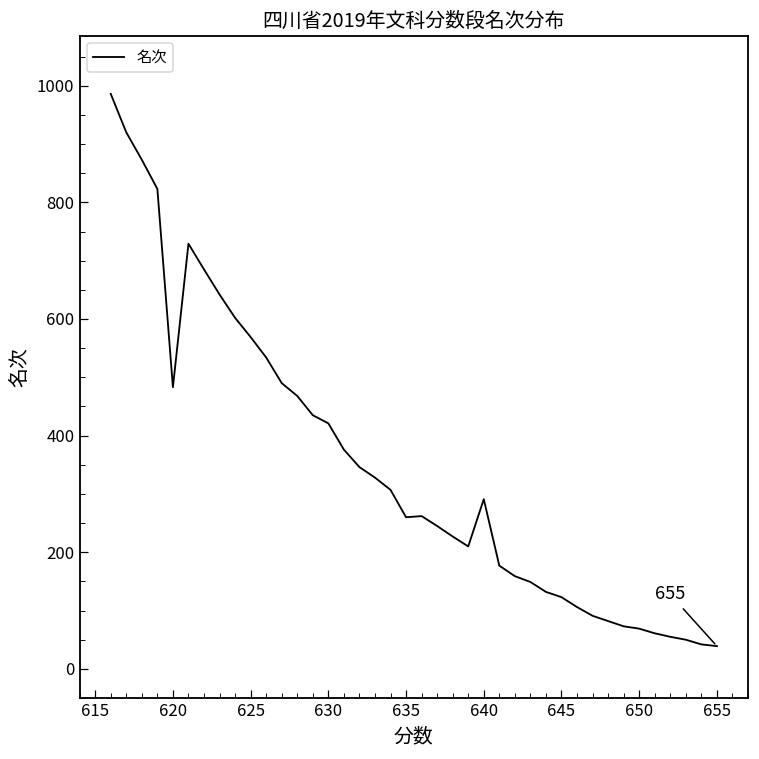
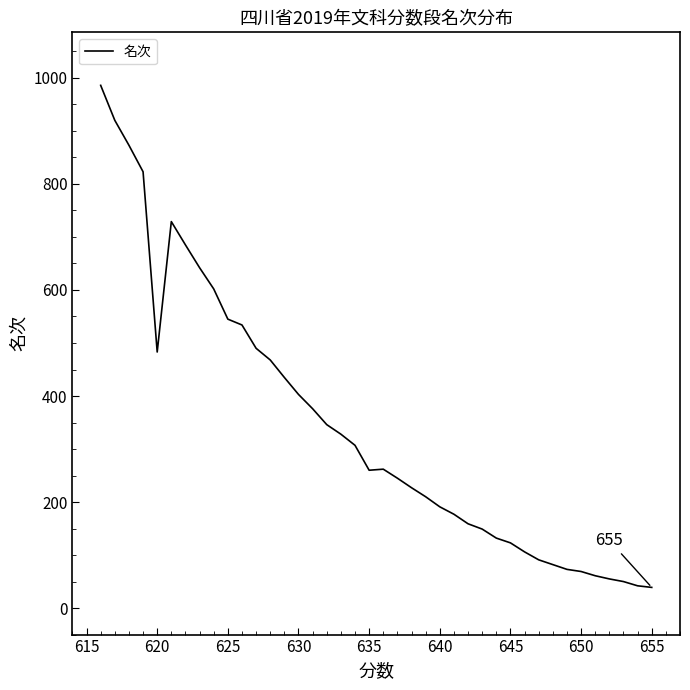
625: 570 -> 550
630: 420 -> 400
640: 290 -> 190
